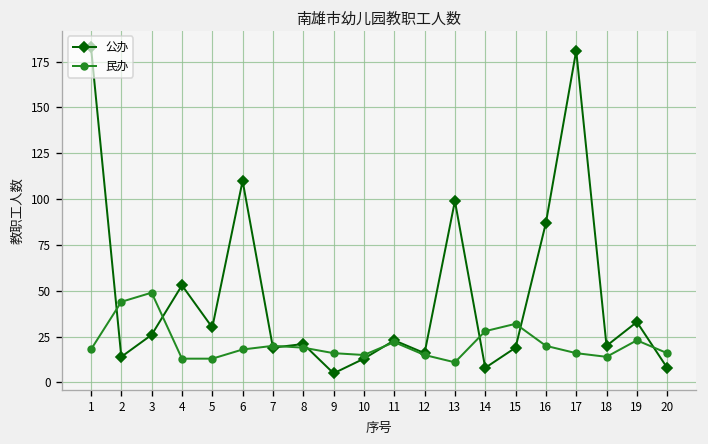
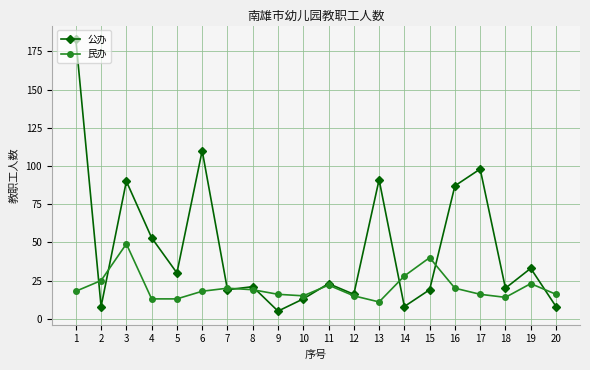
公办, 2: 14 -> 8
民办, 2: 44 -> 25
公办, 3: 26 -> 90
公办, 13: 99 -> 91
民办, 15: 32 -> 40
公办, 17: 181 -> 98
